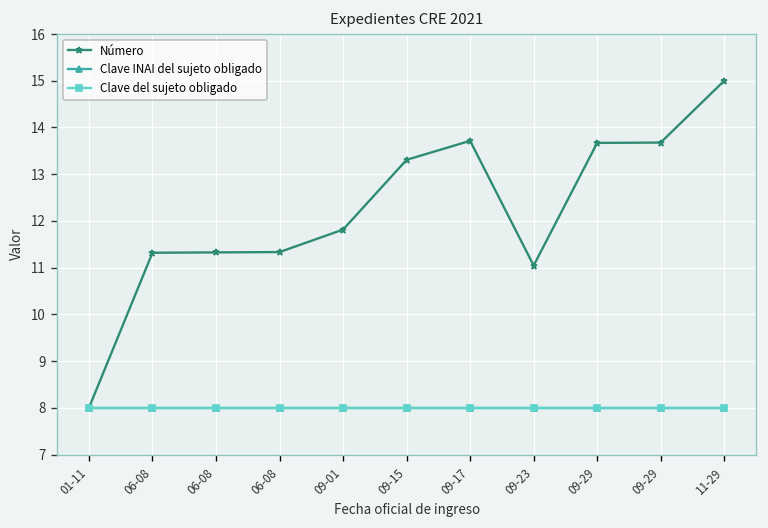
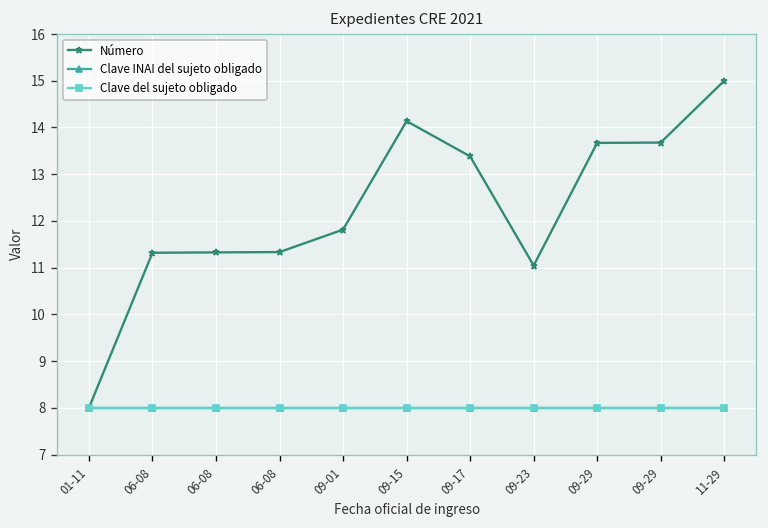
Número, 09-15: 13.3 -> 14.1
Número, 09-17: 13.7 -> 13.4
